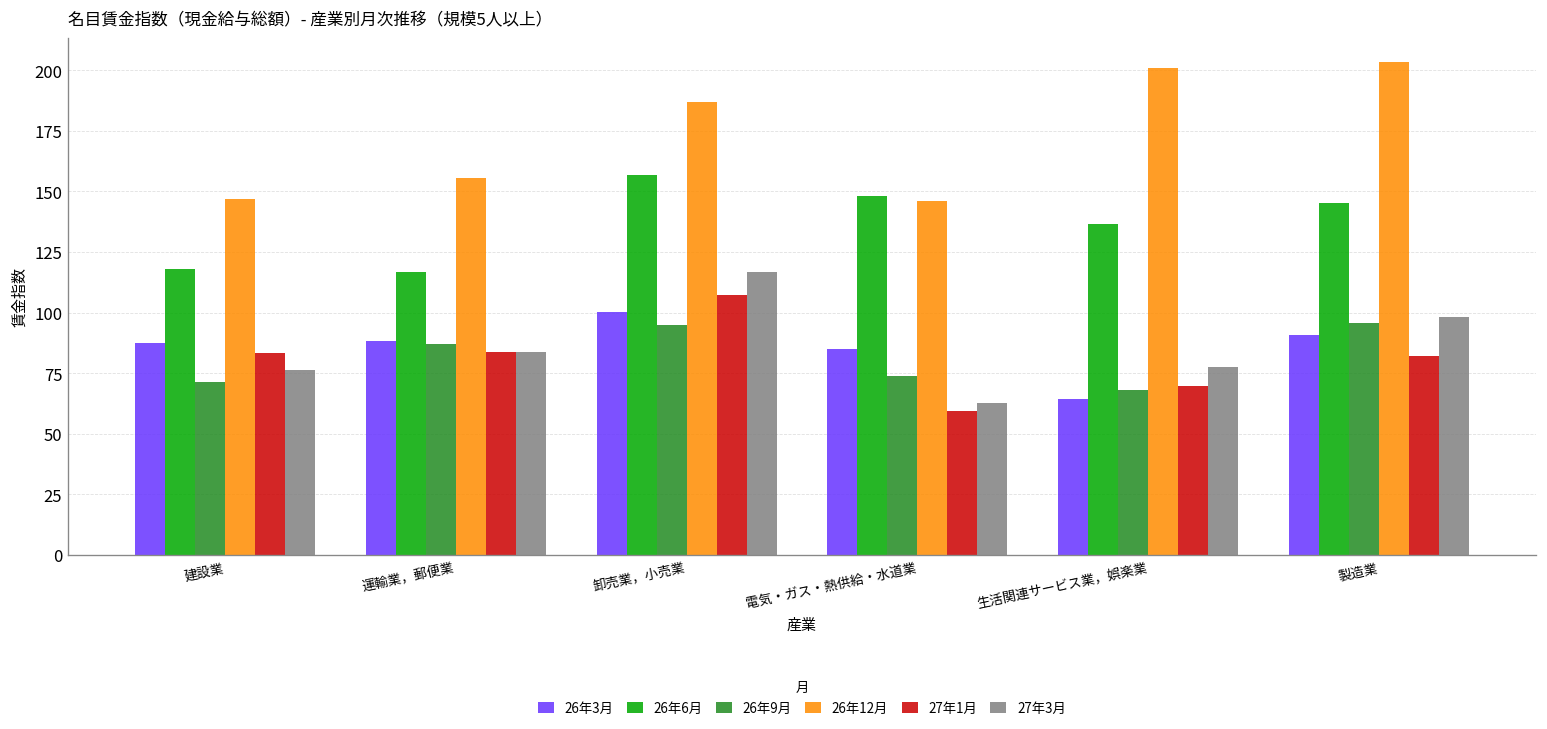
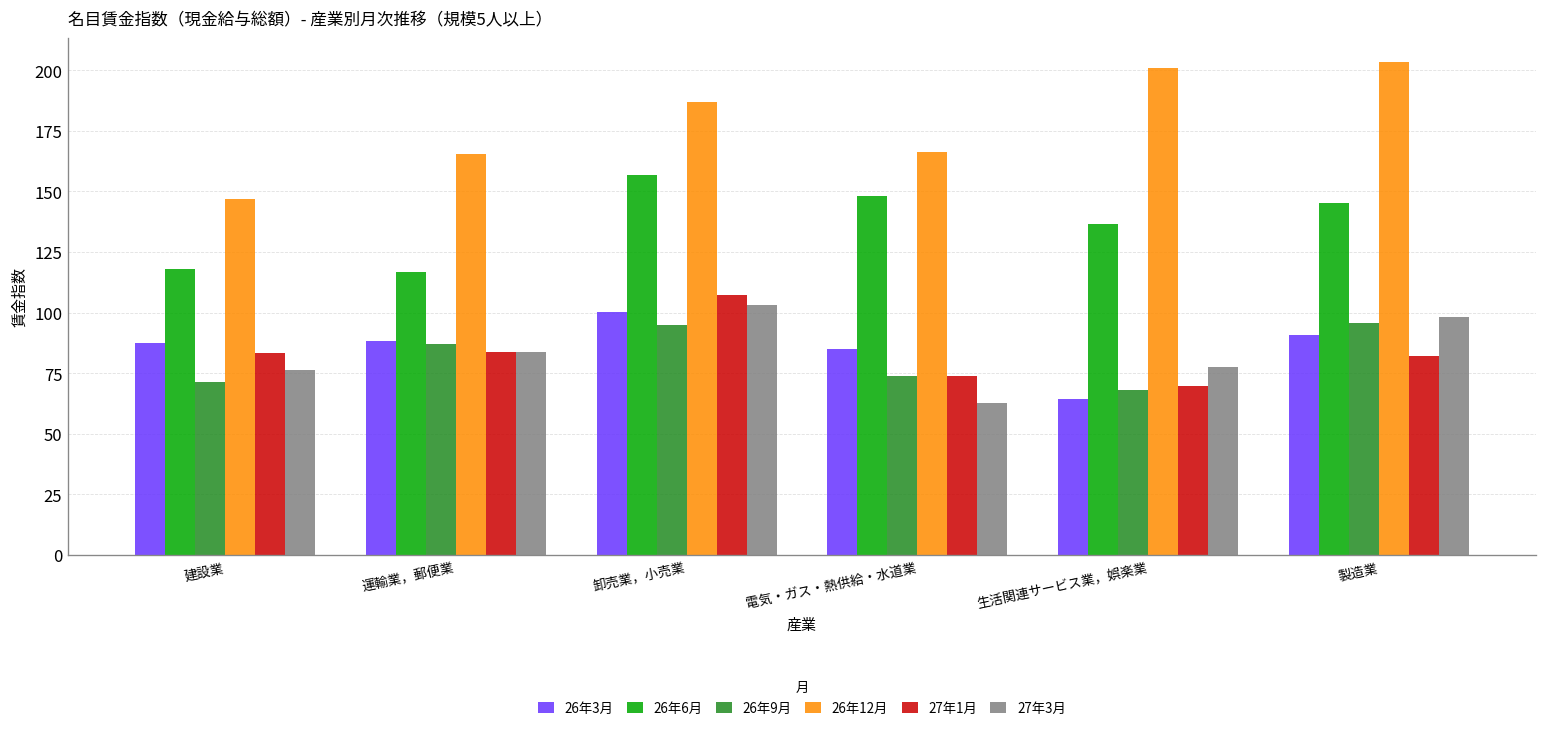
26年12月, 運輸業，郵便業: 155 -> 165
27年3月, 卸売業，小売業: 117 -> 103
26年12月, 電気・ガス・熱供給・水道業: 146 -> 167
27年1月, 電気・ガス・熱供給・水道業: 59 -> 74
